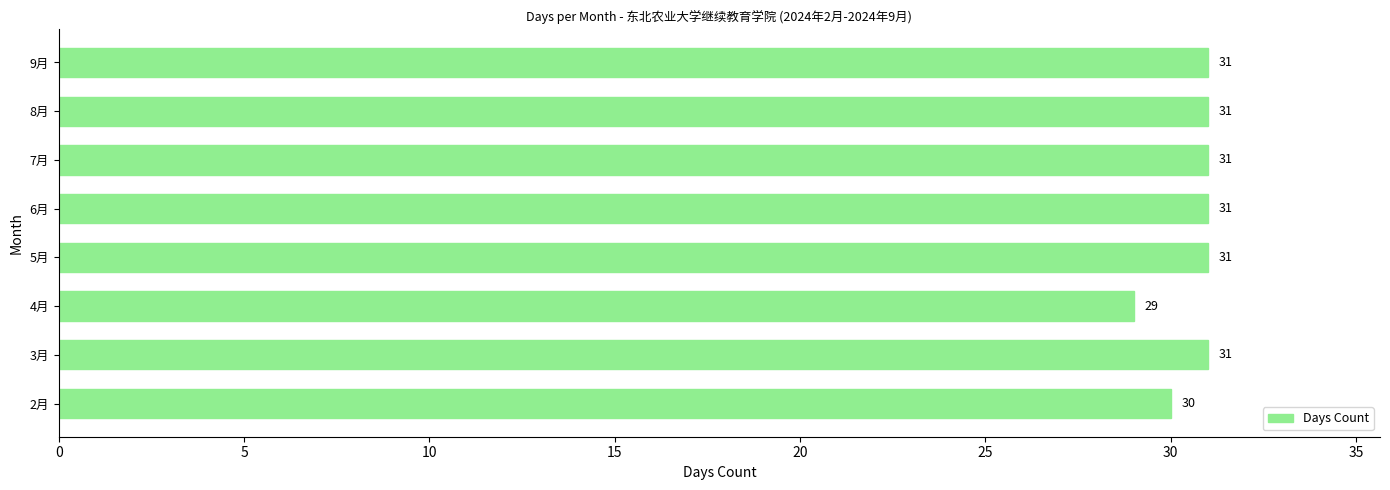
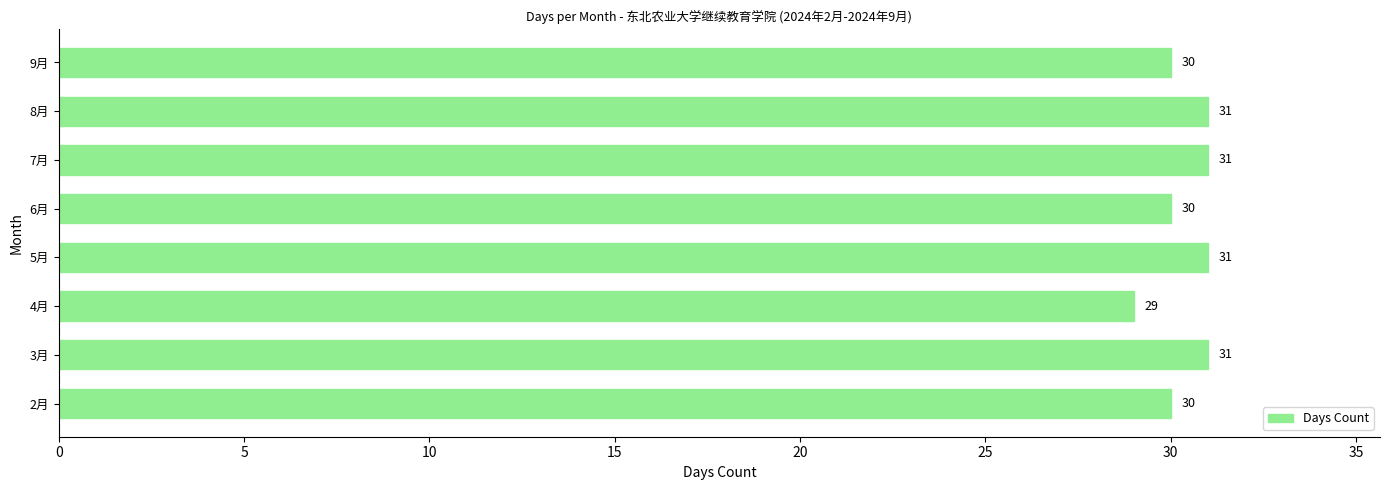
9月: 31 -> 30
6月: 31 -> 30
